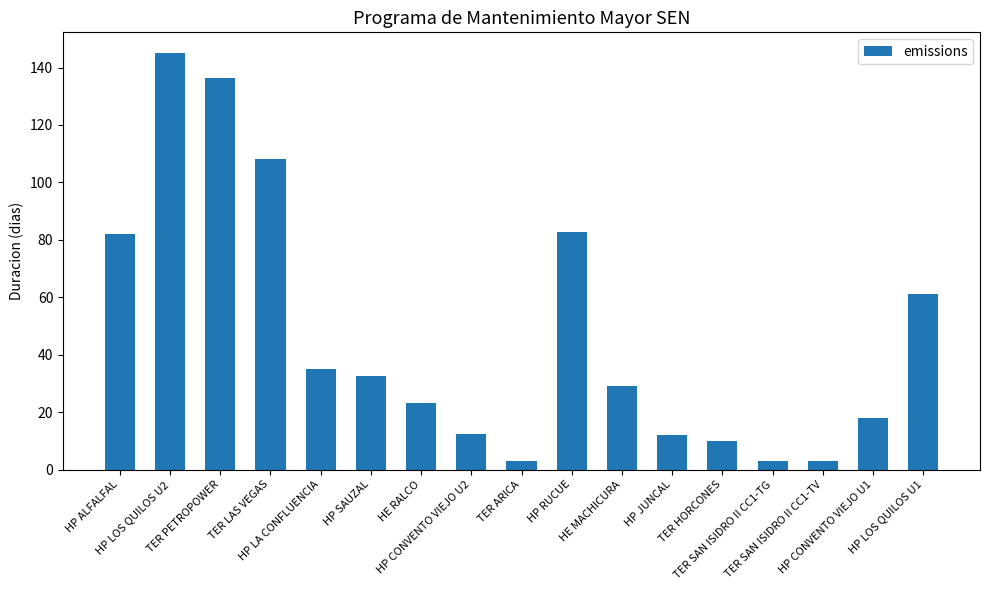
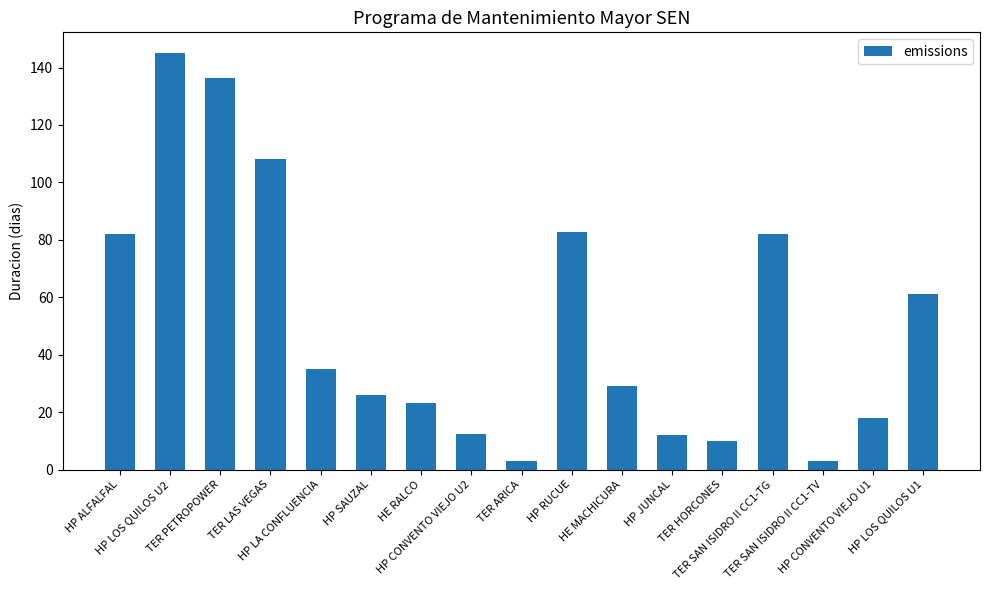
HP SAUZAL: 32 -> 26
TER SAN ISIDRO II CC1-TG: 3 -> 82
